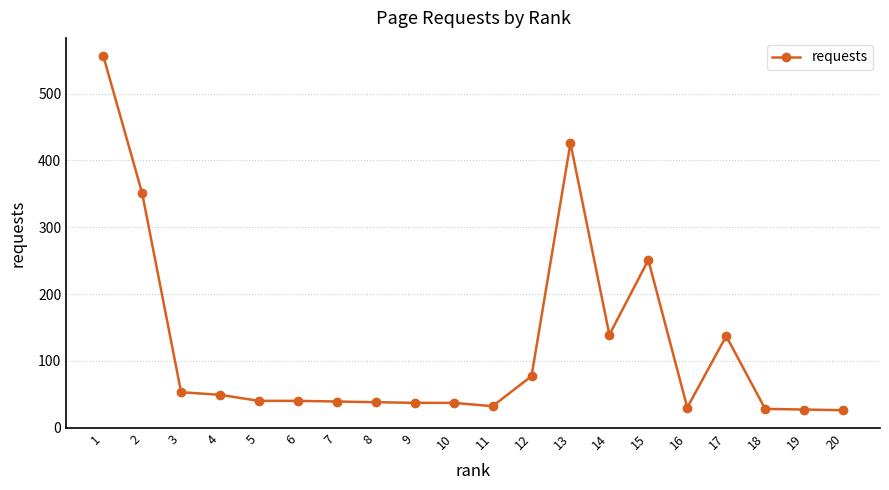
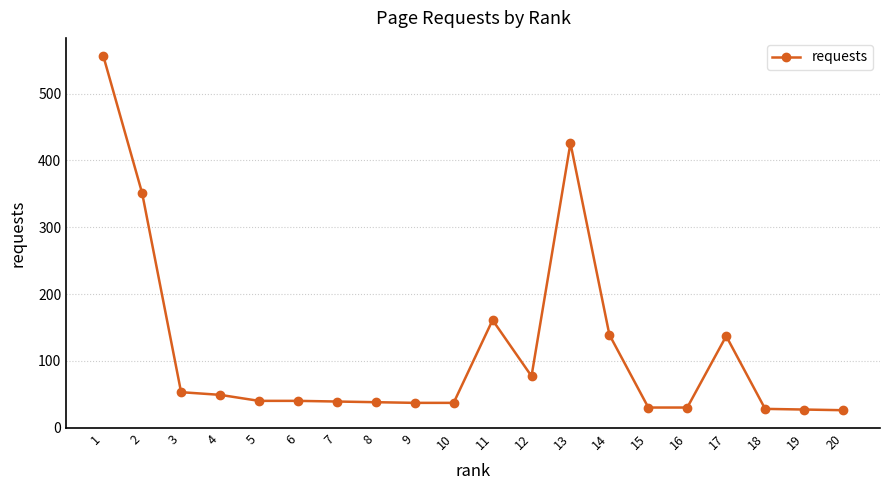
11: 30 -> 160
15: 250 -> 30
